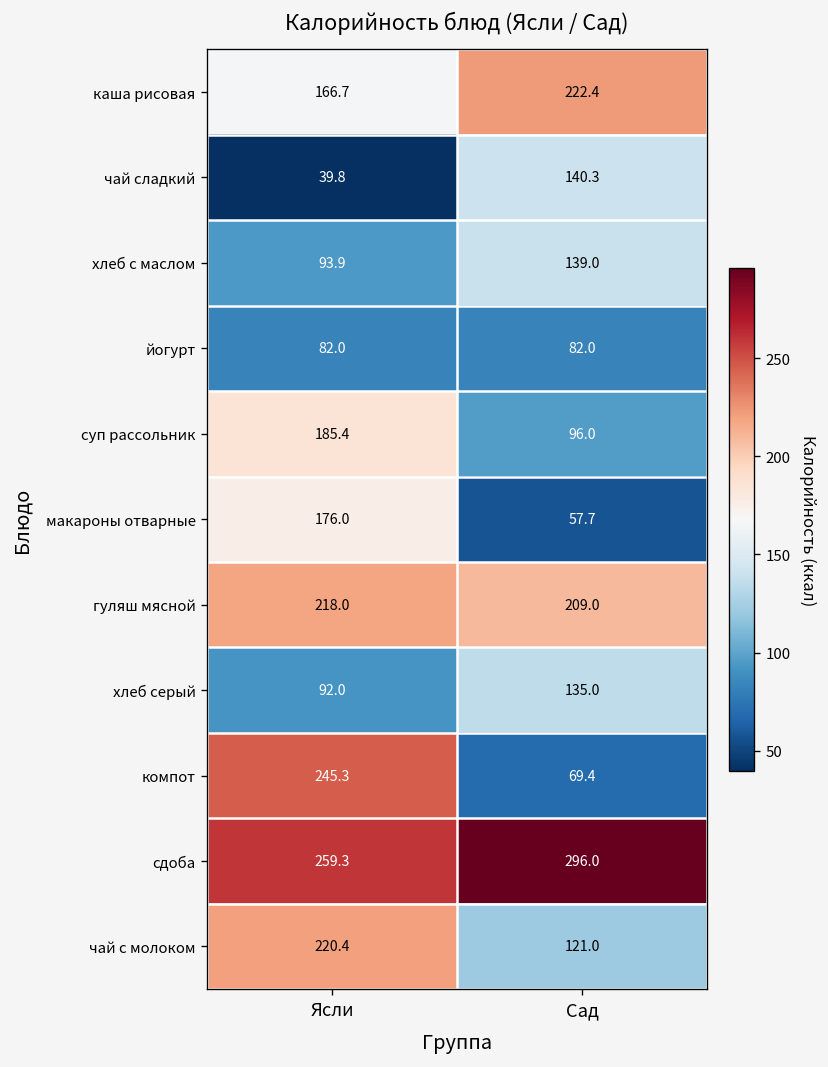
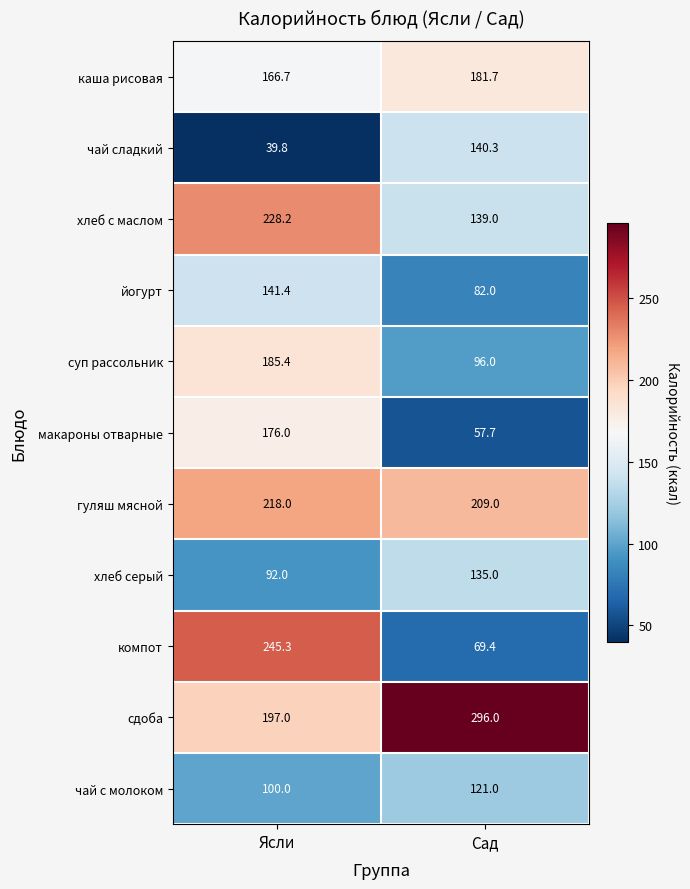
каша рисовая, Сад: 222.4 -> 181.7
хлеб с маслом, Ясли: 93.9 -> 228.2
йогурт, Ясли: 82.0 -> 141.4
сдоба, Ясли: 259.3 -> 197.0
чай с молоком, Ясли: 220.4 -> 100.0
